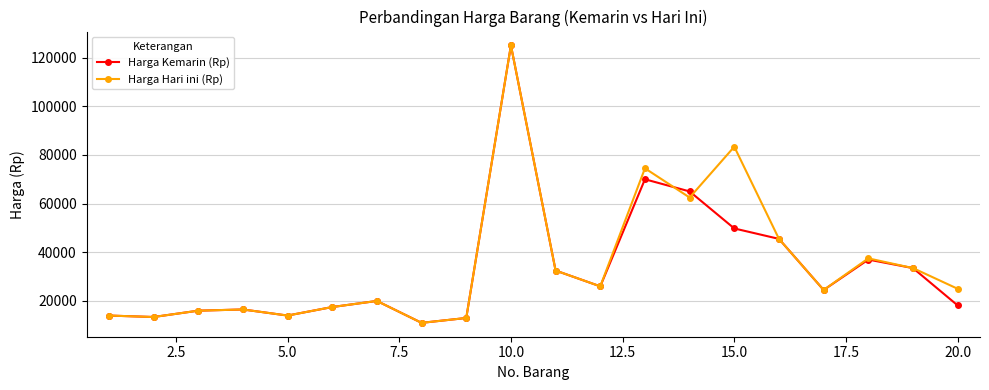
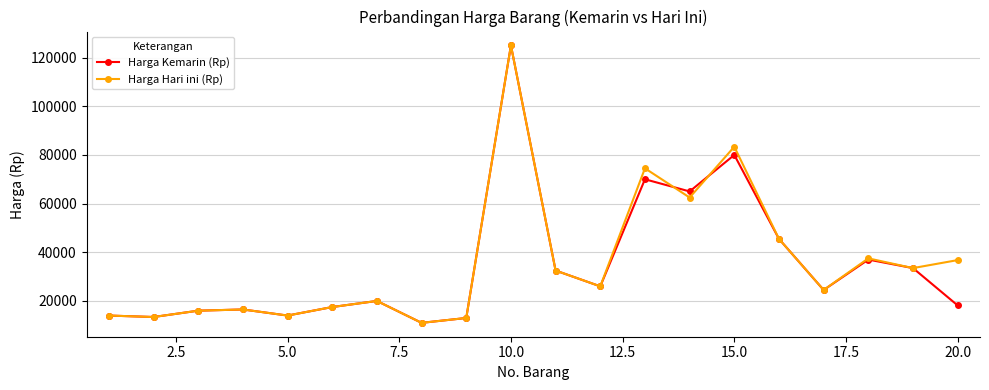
Harga Kemarin (Rp), 15.0: 50000 -> 80000
Harga Hari ini (Rp), 20.0: 25000 -> 37000
